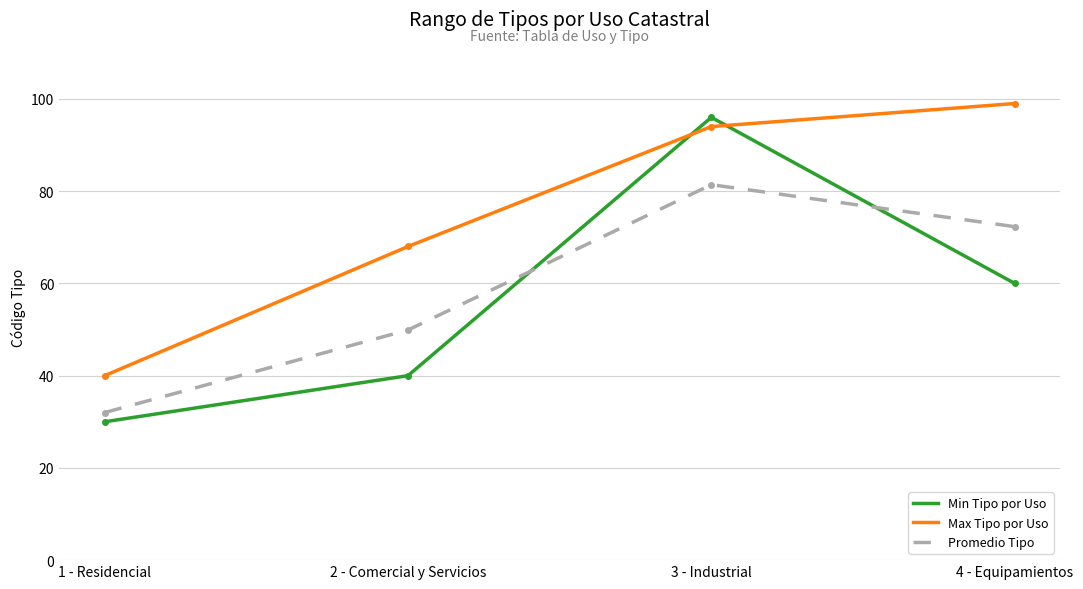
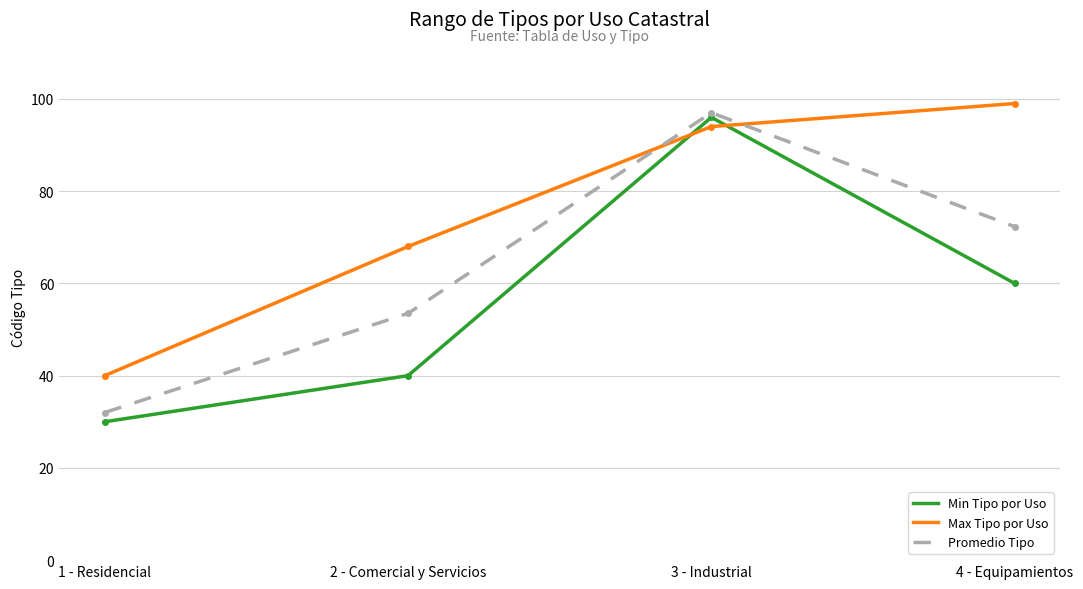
Promedio Tipo, 2 - Comercial y Servicios: 50 -> 54
Promedio Tipo, 3 - Industrial: 81 -> 97
